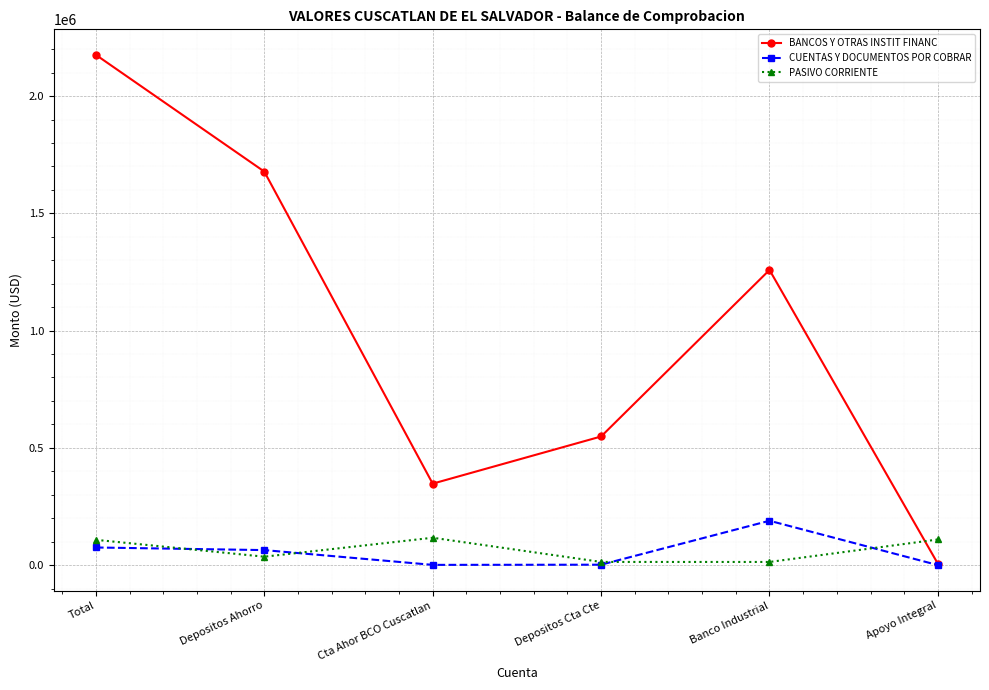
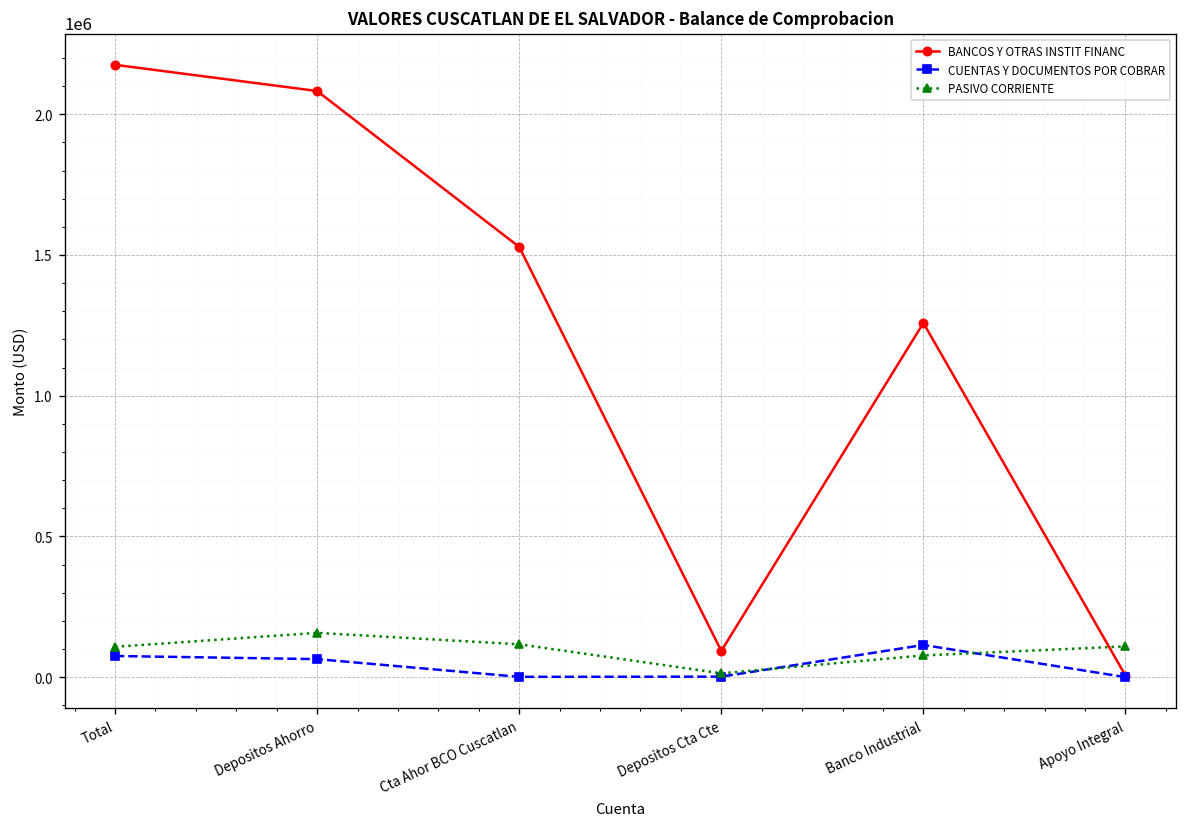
BANCOS Y OTRAS INSTIT FINANC, Depositos Ahorro: 1680000 -> 2080000
PASIVO CORRIENTE, Depositos Ahorro: 40000 -> 160000
BANCOS Y OTRAS INSTIT FINANC, Cta Ahor BCO Cuscatlan: 350000 -> 1530000
BANCOS Y OTRAS INSTIT FINANC, Depositos Cta Cte: 550000 -> 90000
CUENTAS Y DOCUMENTOS POR COBRAR, Banco Industrial: 190000 -> 110000
PASIVO CORRIENTE, Banco Industrial: 10000 -> 80000
